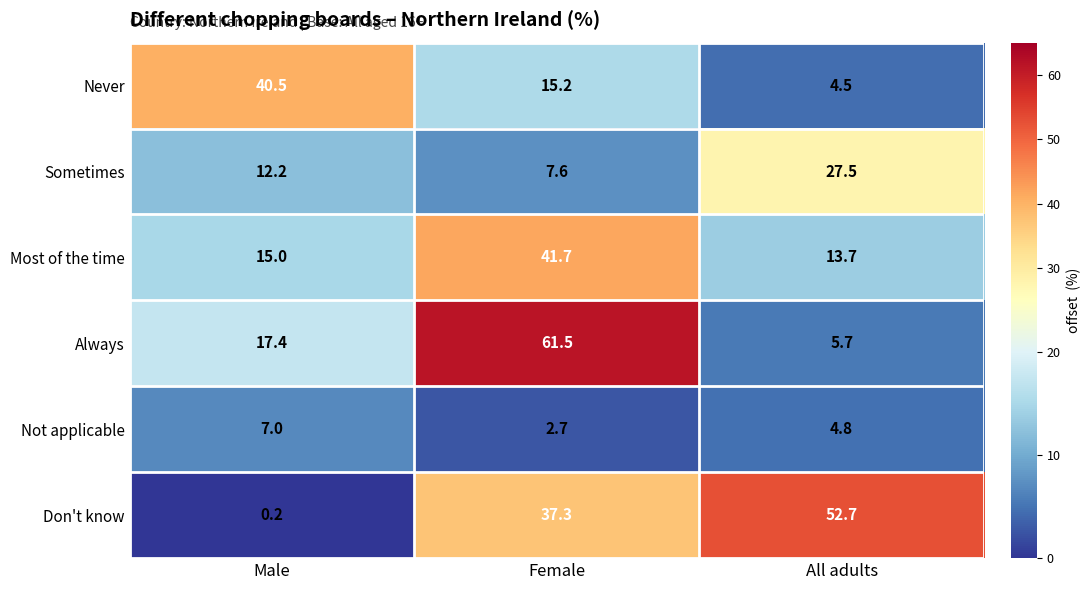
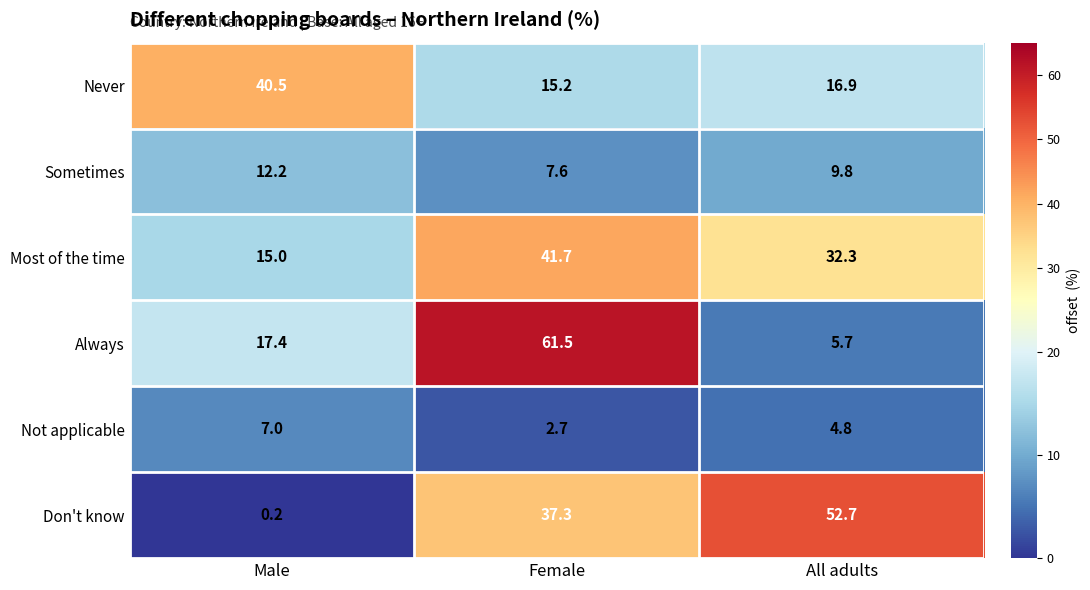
Never, All adults: 4.5 -> 16.9
Sometimes, All adults: 27.5 -> 9.8
Most of the time, All adults: 13.7 -> 32.3
